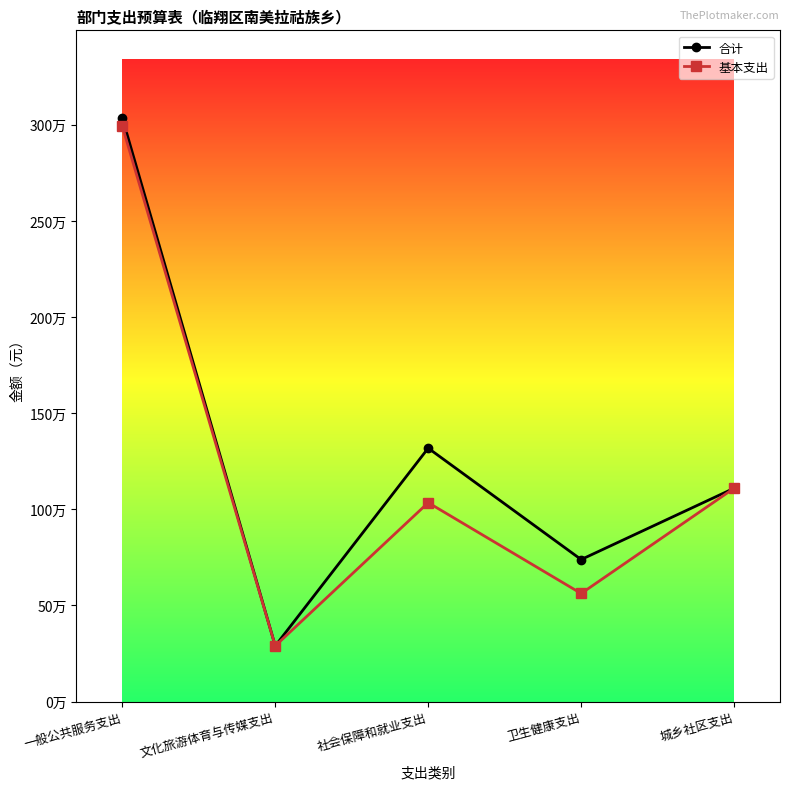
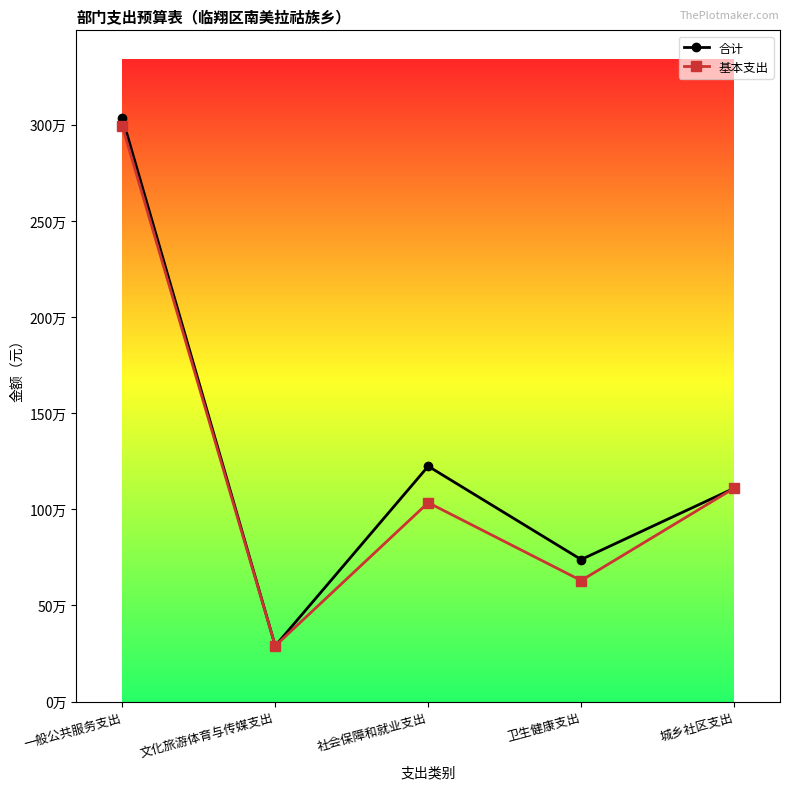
合计, 社会保障和就业支出: 132万 -> 122万
基本支出, 卫生健康支出: 56万 -> 63万
